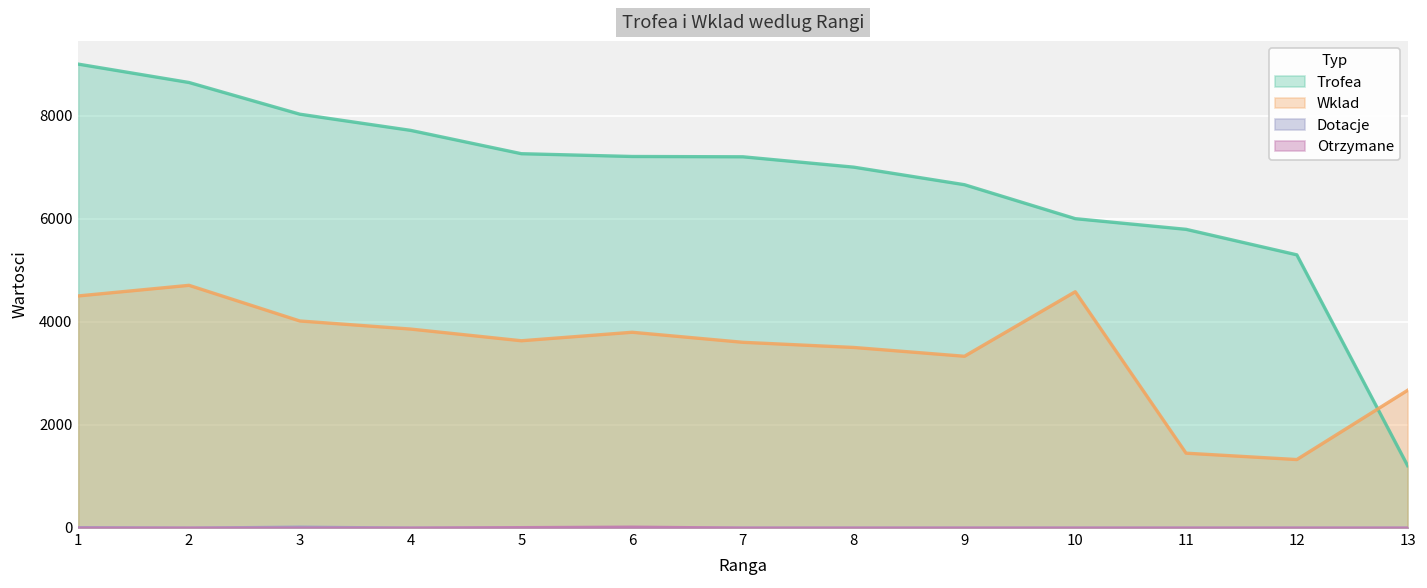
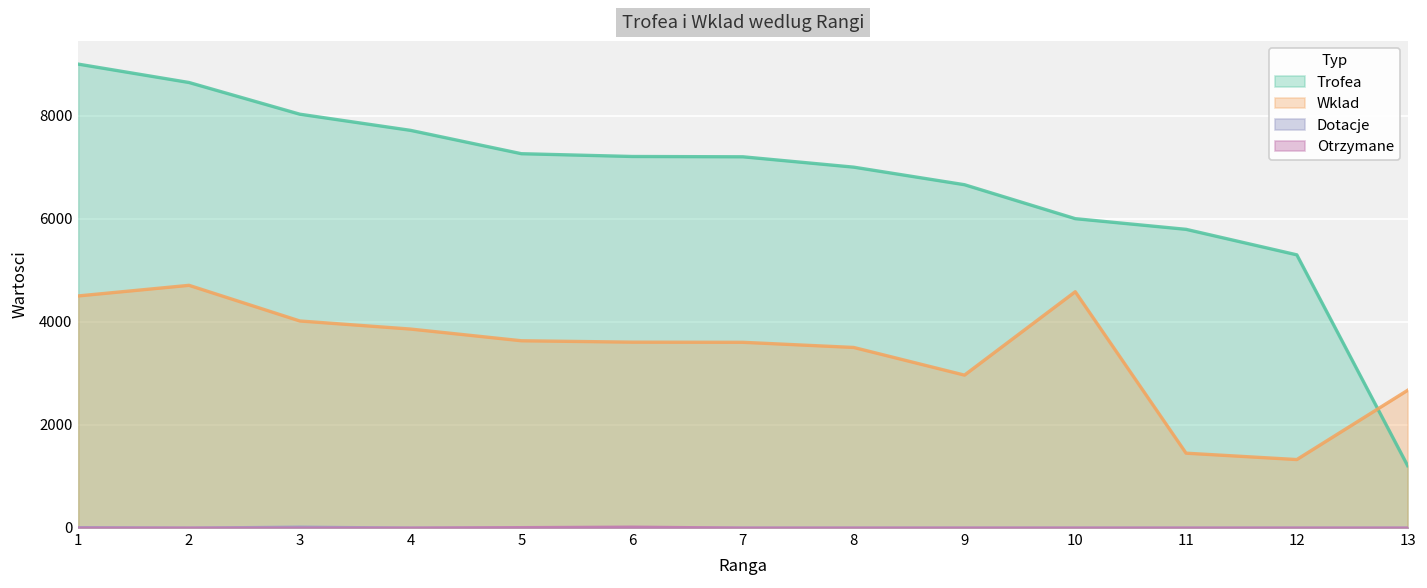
Wklad, 6: 3800 -> 3600
Wklad, 9: 3300 -> 3000
